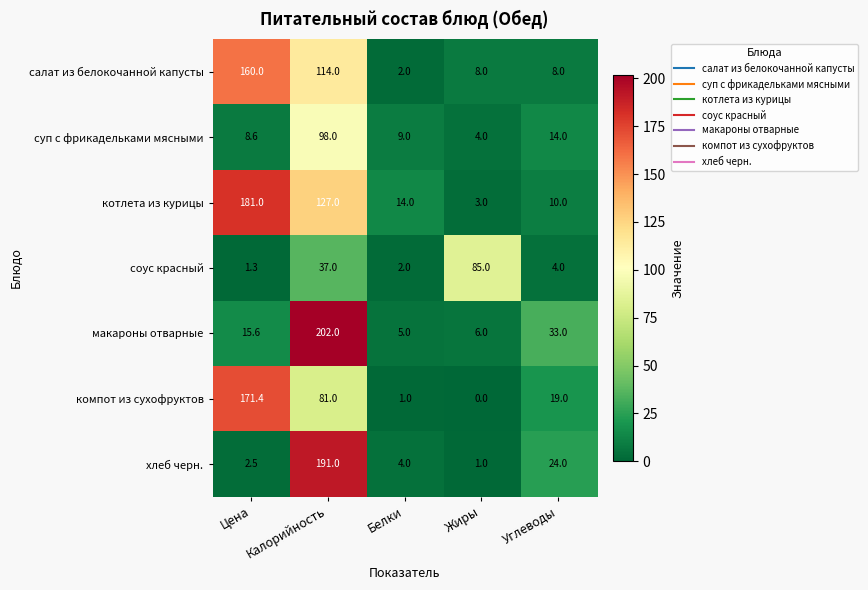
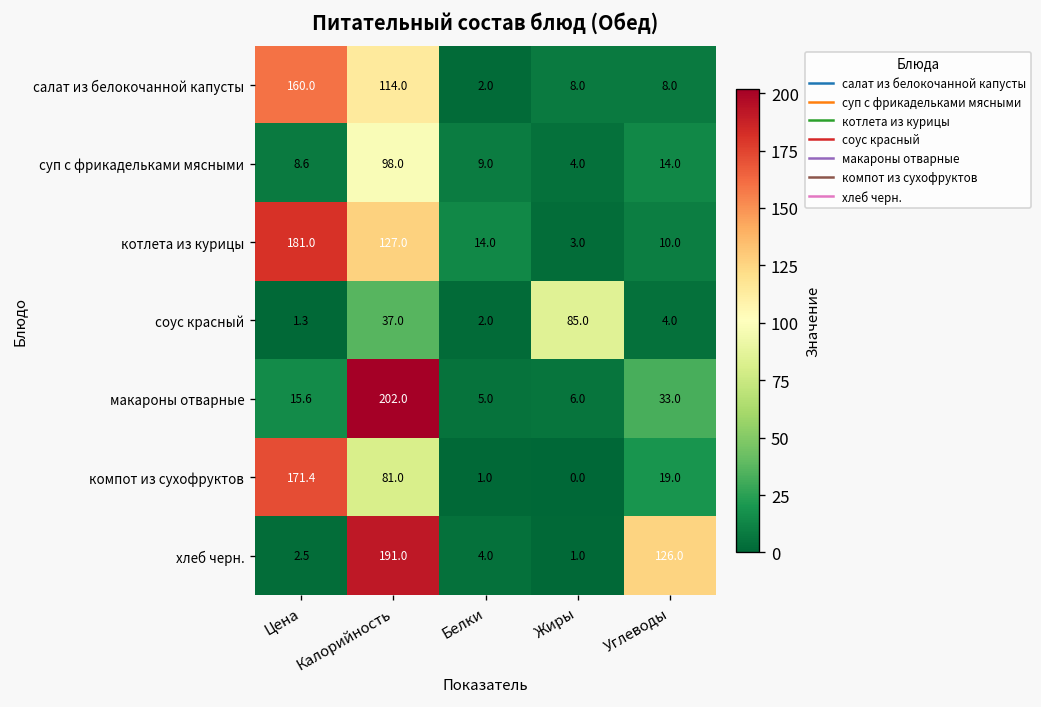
хлеб черн., Углеводы: 24.0 -> 126.0
